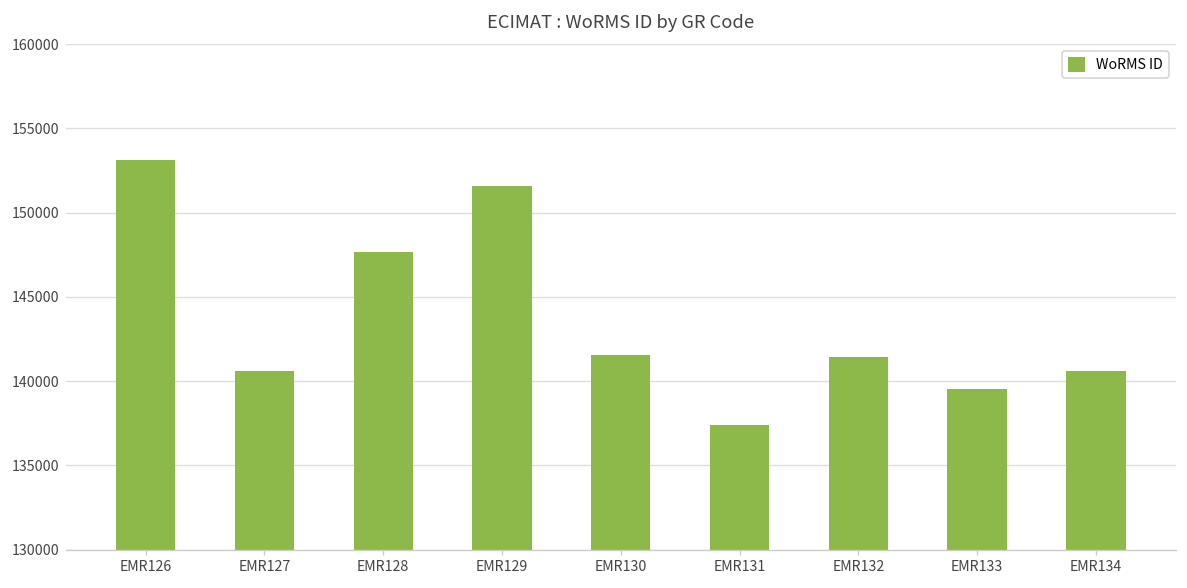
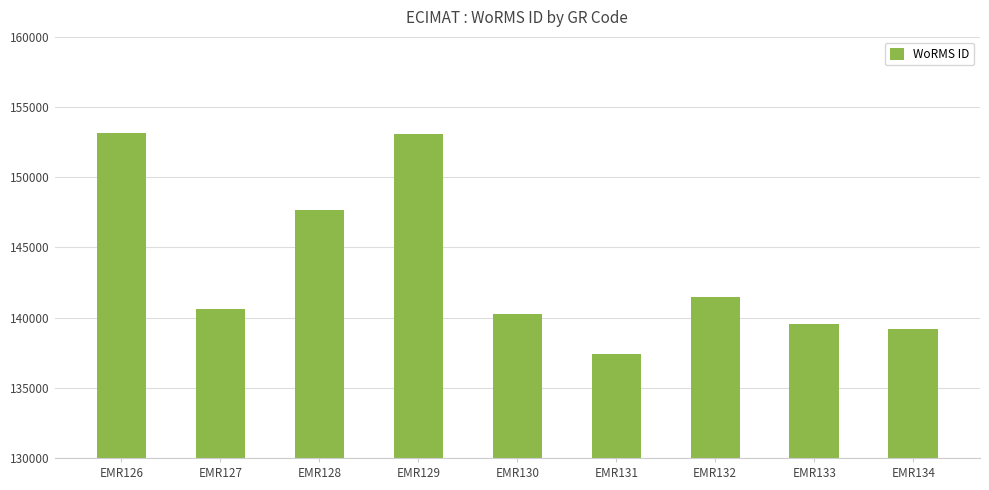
EMR129: 151600 -> 153100
EMR130: 141500 -> 140300
EMR134: 140600 -> 139200
